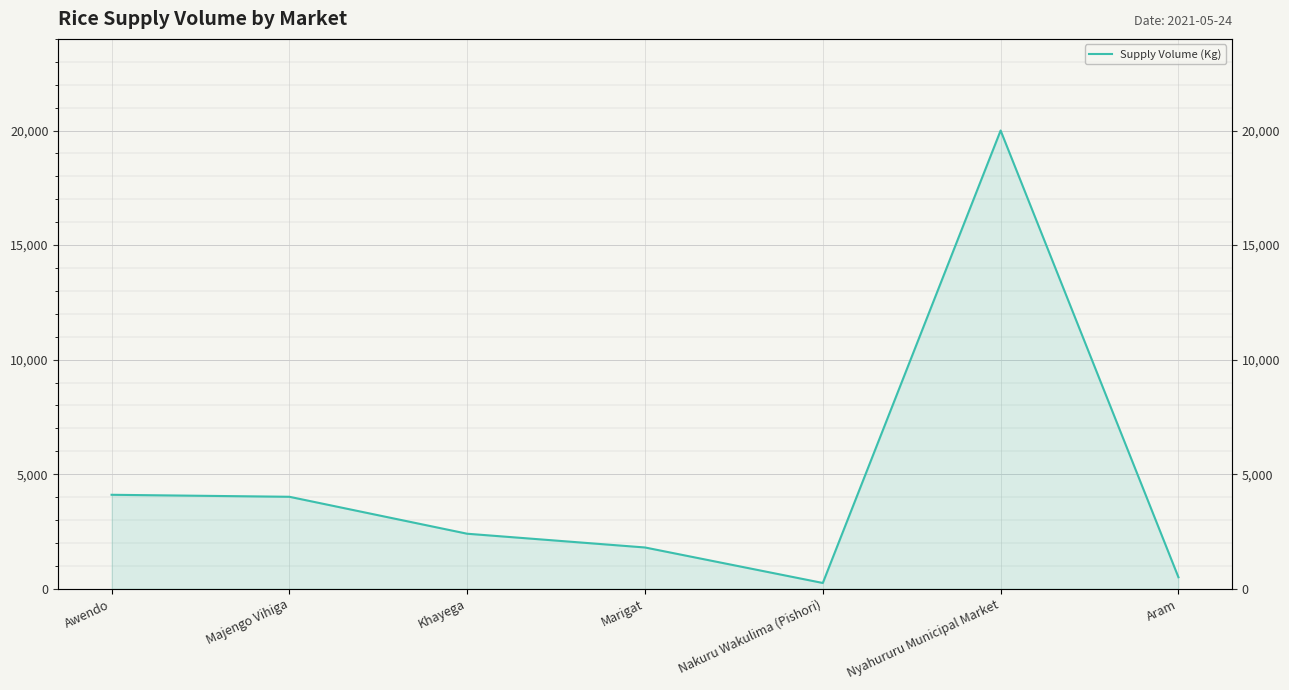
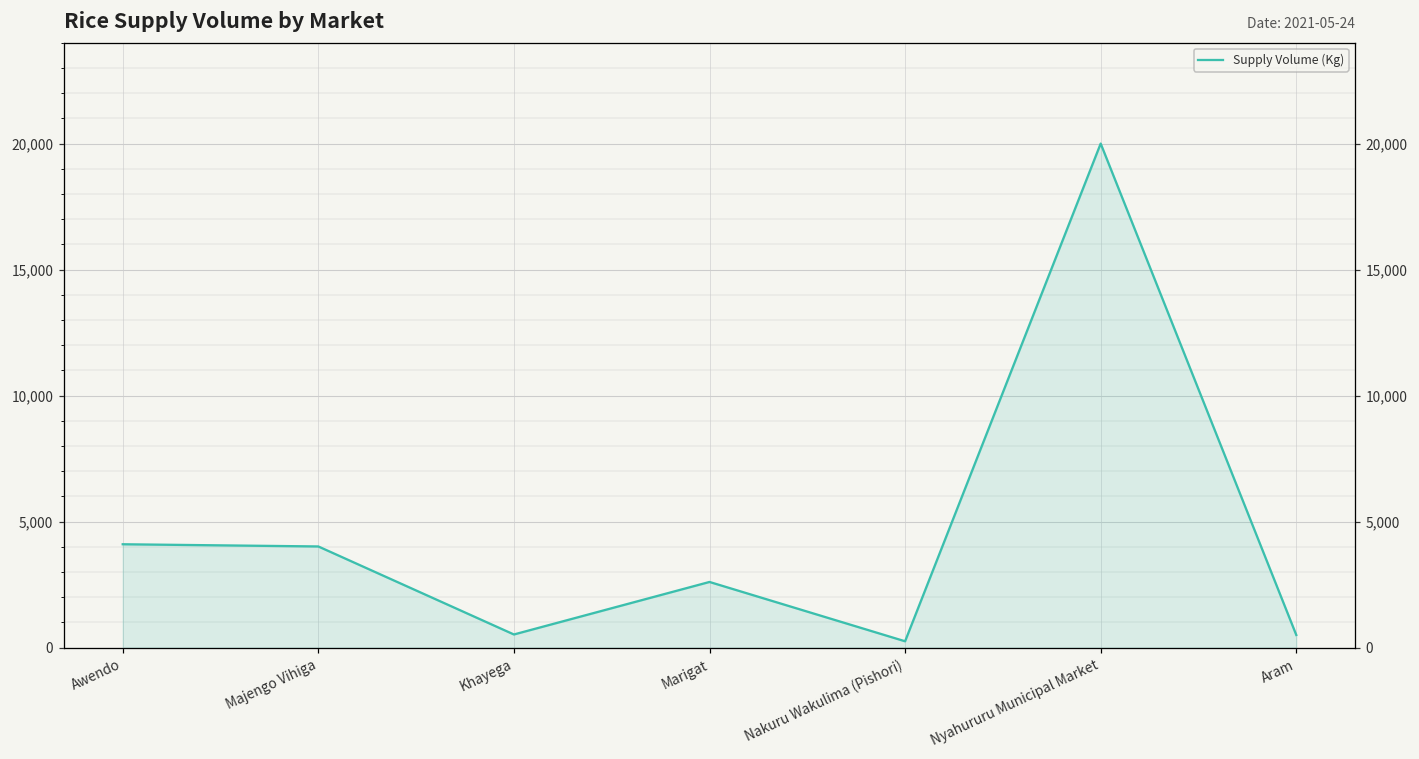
Khayega: 2,400 -> 500
Marigat: 1,800 -> 2,600
